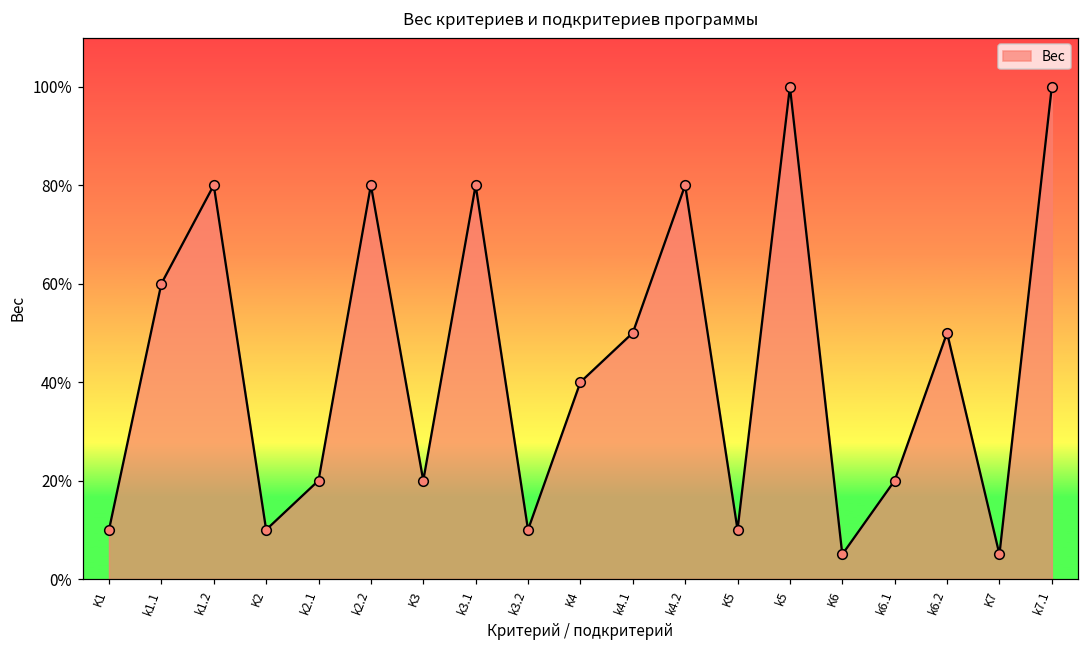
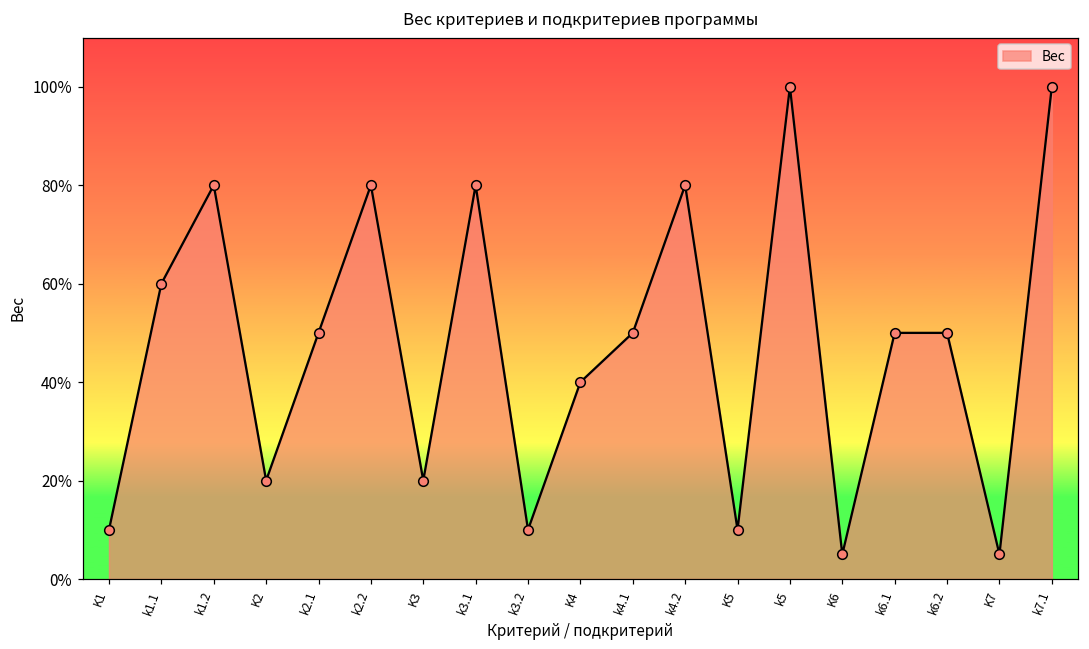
K2: 10% -> 20%
k2.1: 20% -> 50%
k6.1: 20% -> 50%
